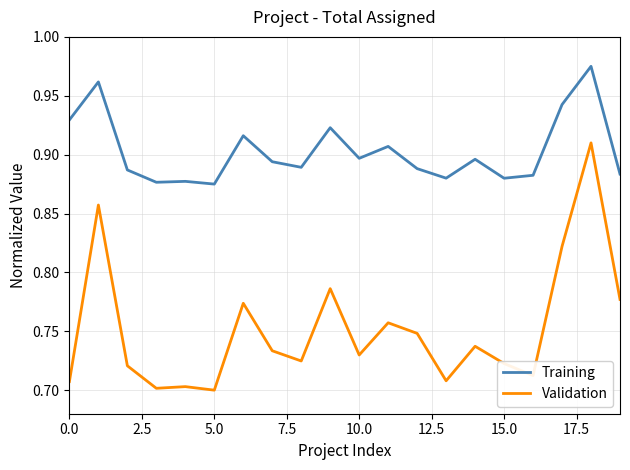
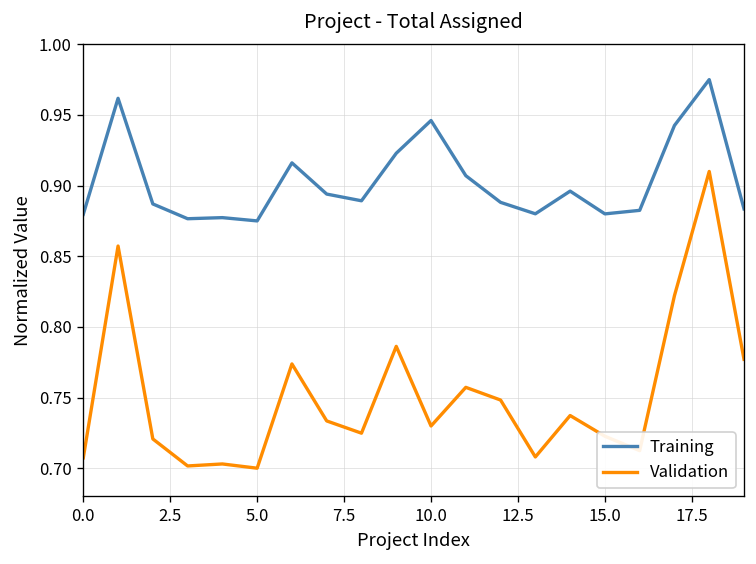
Training, 0.0: 0.929 -> 0.880
Training, 10.0: 0.897 -> 0.946
